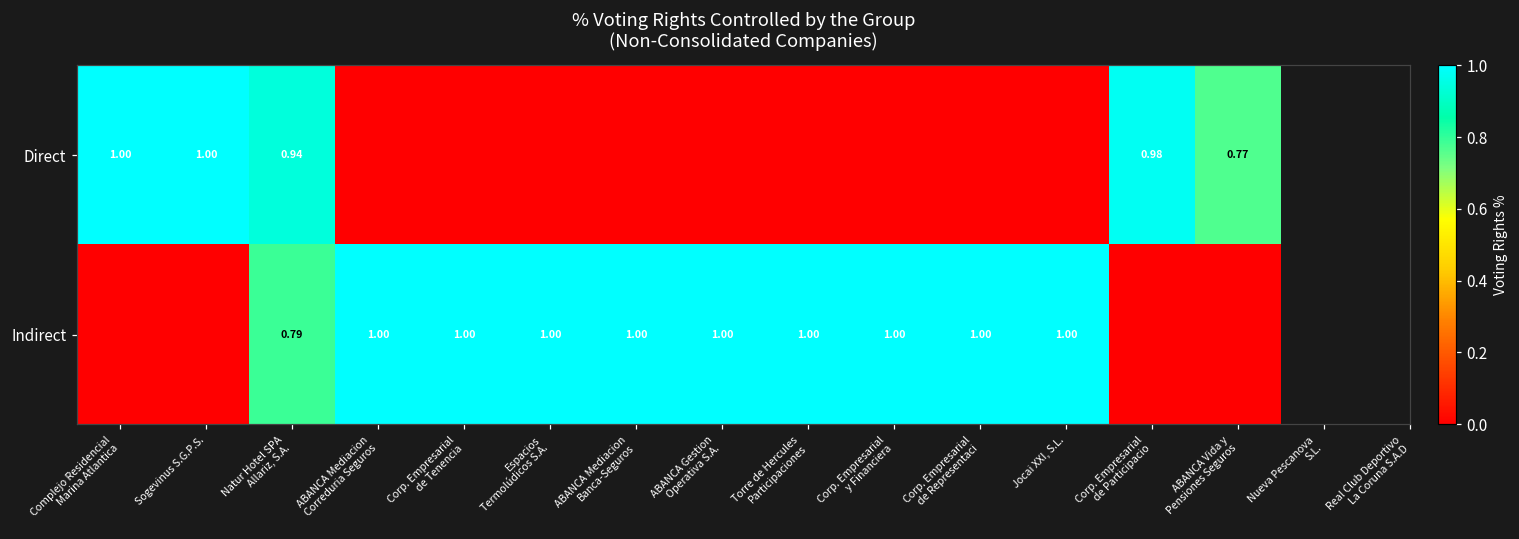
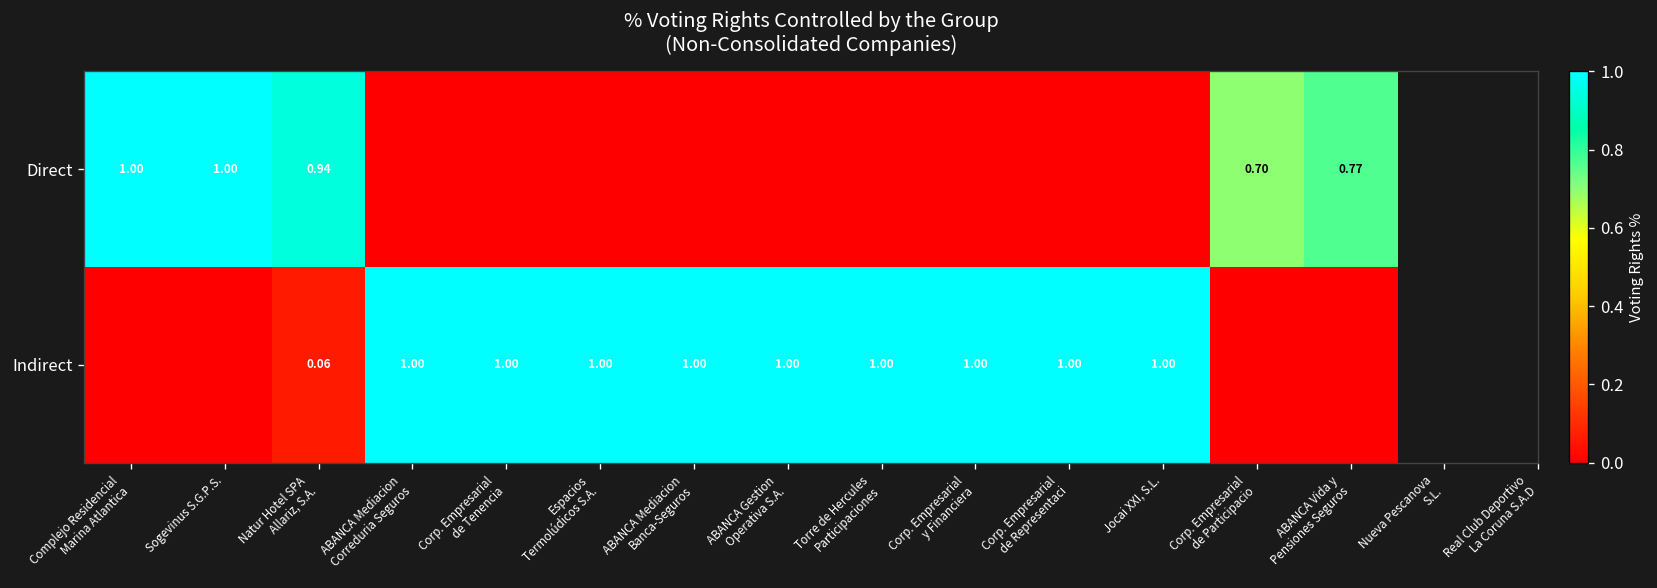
Direct, Corp. Empresarial de Participacio: 0.98 -> 0.70
Indirect, Natur Hotel SPA Allariz, S.A.: 0.79 -> 0.06
